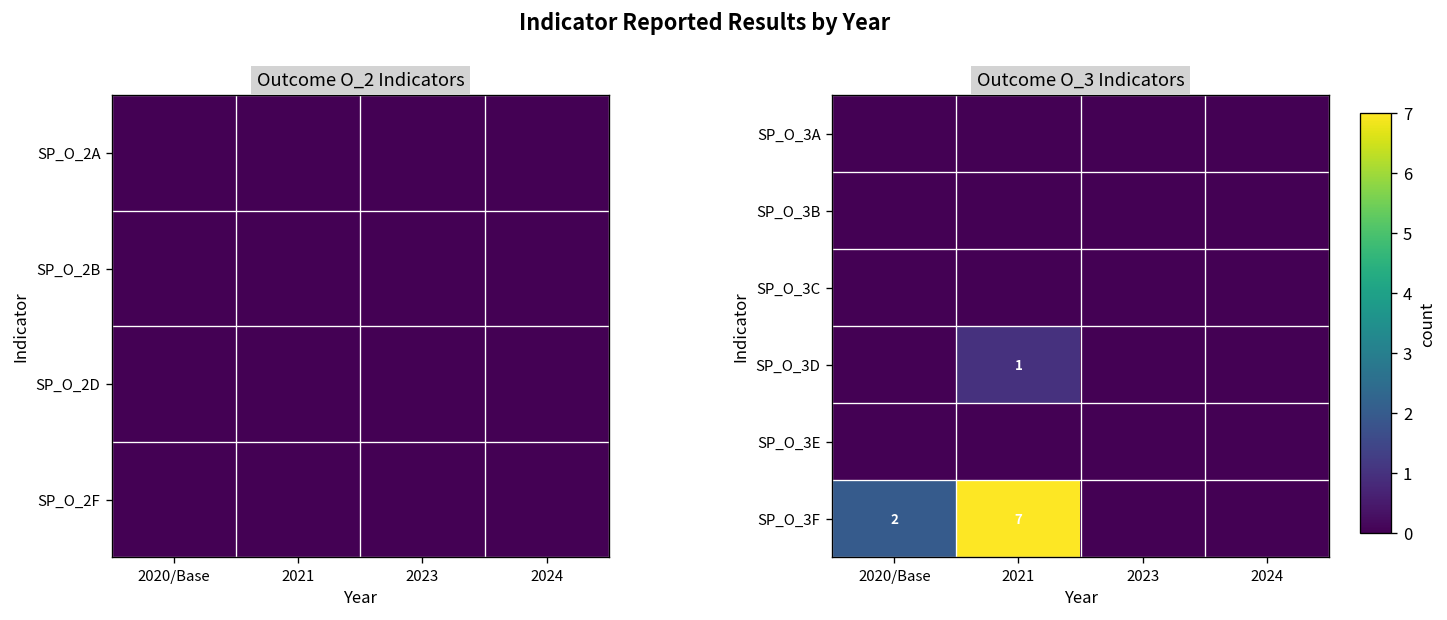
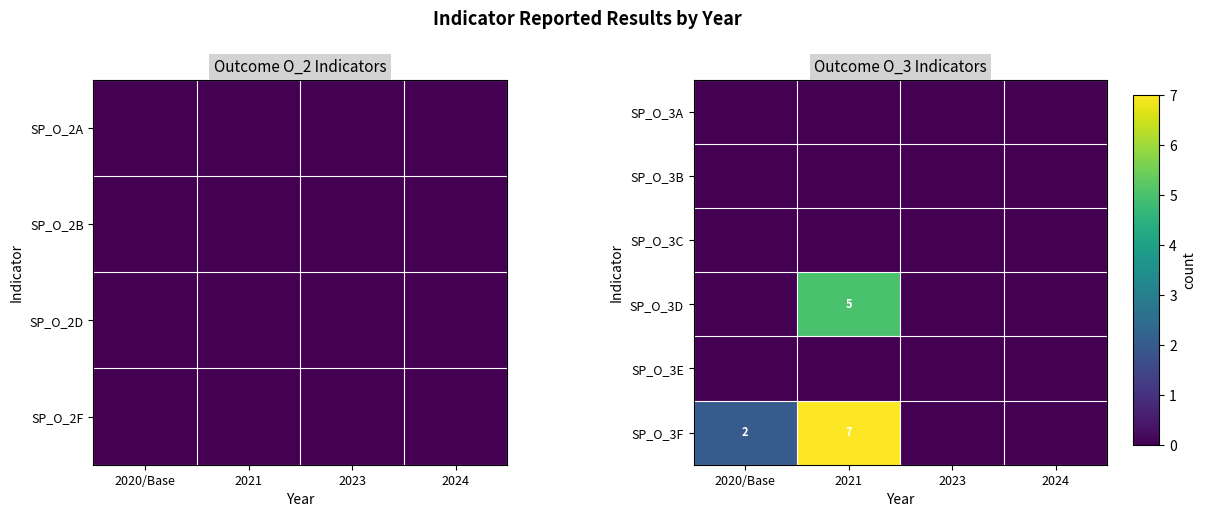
Outcome O_3 Indicators, SP_O_3D, 2021: 1 -> 5
